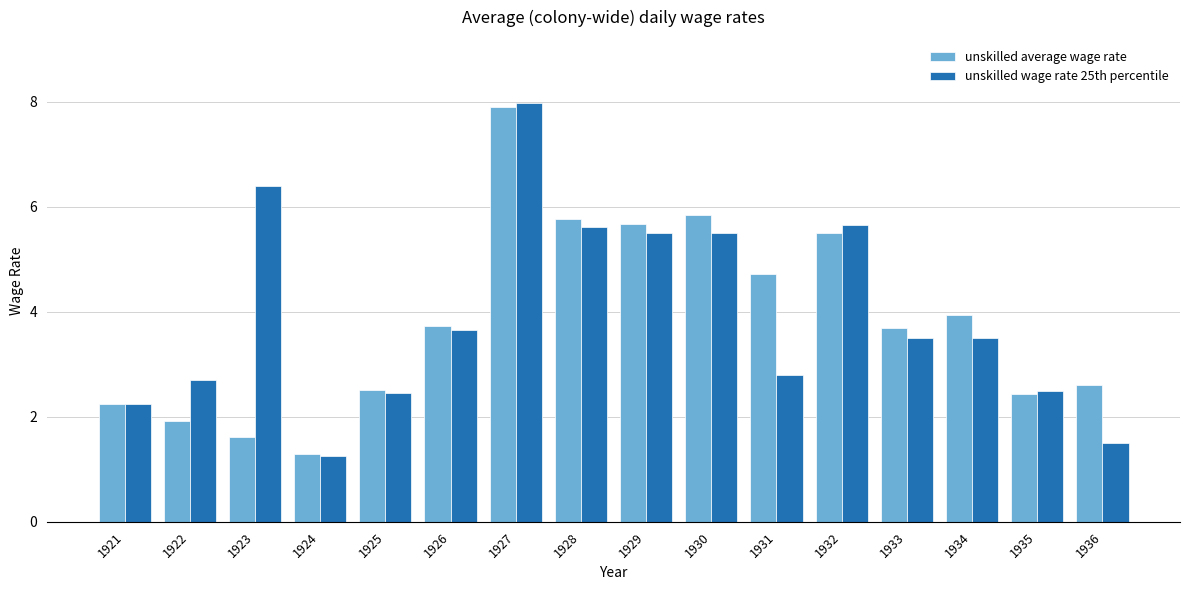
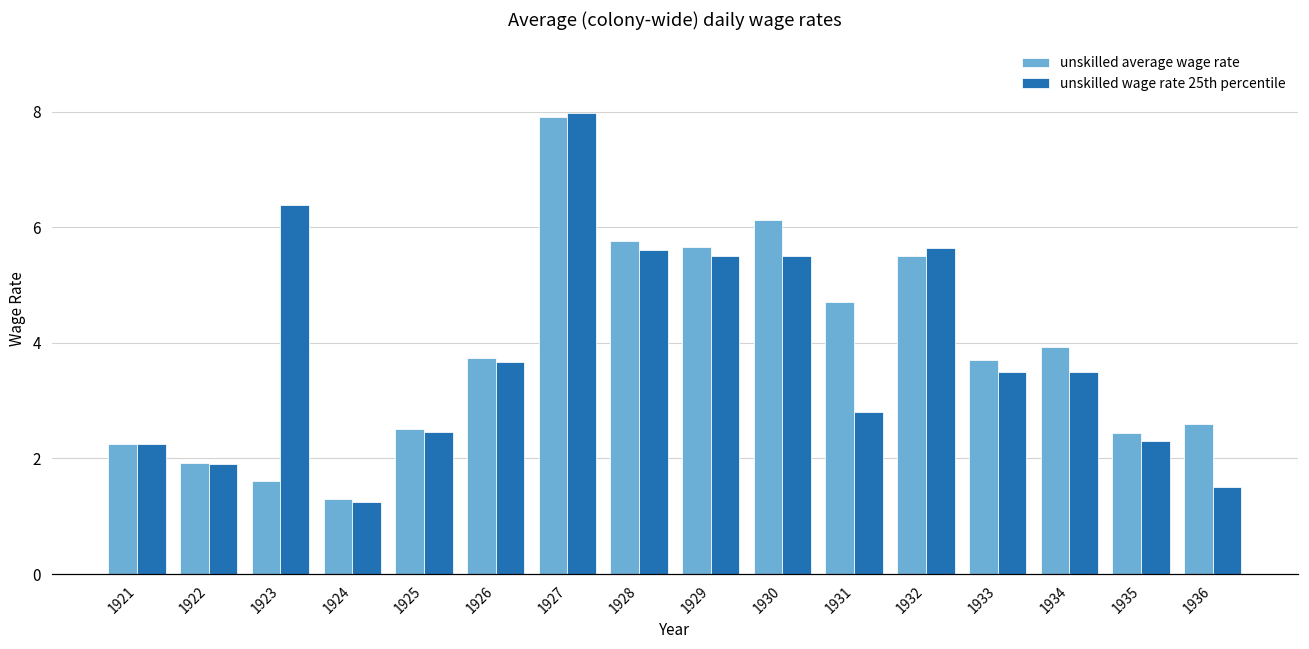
unskilled wage rate 25th percentile, 1922: 2.7 -> 1.9
unskilled average wage rate, 1930: 5.8 -> 6.1
unskilled wage rate 25th percentile, 1935: 2.5 -> 2.3
